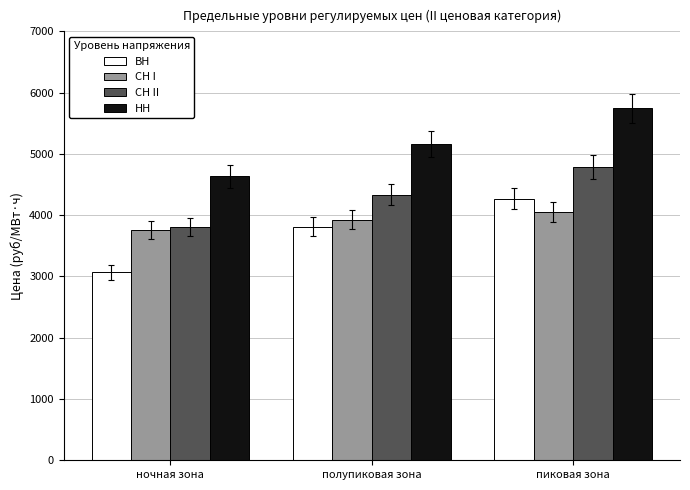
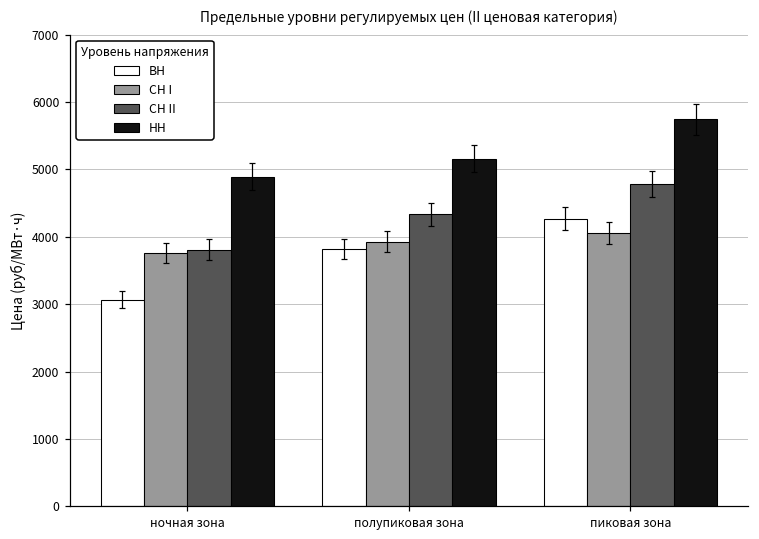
НН, ночная зона: 4600 -> 4900
